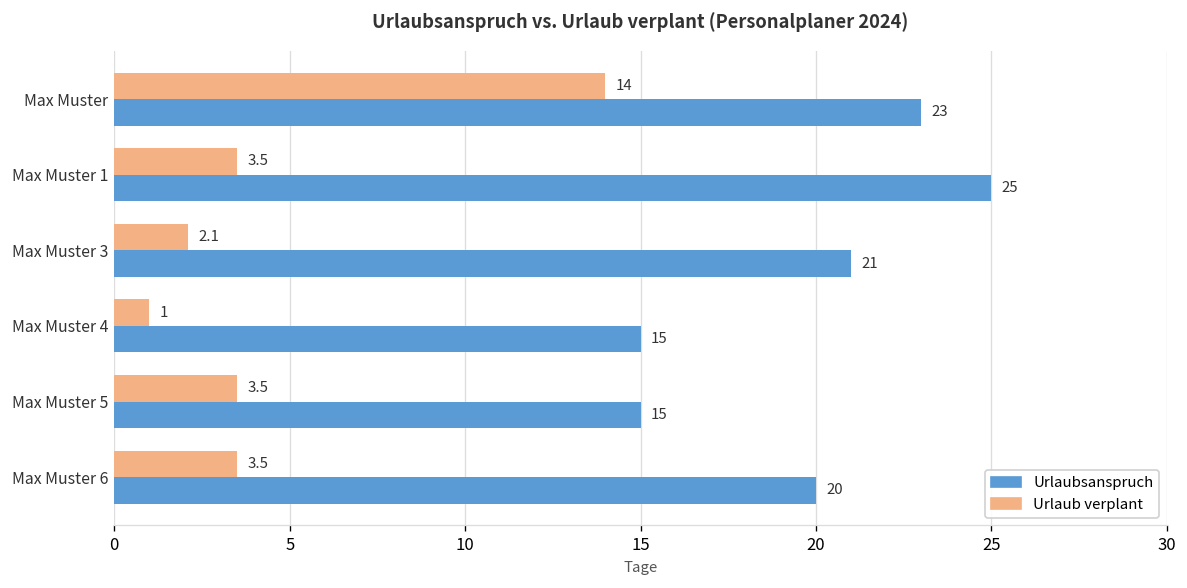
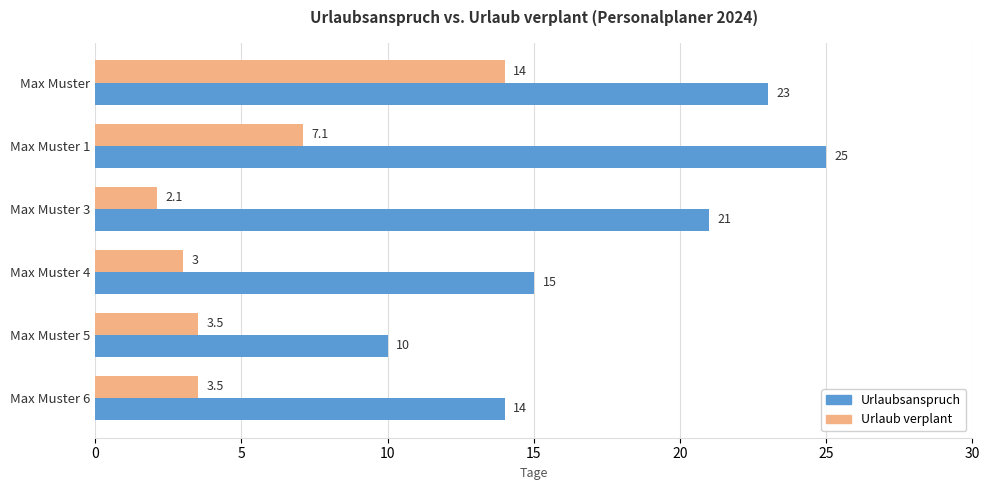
Urlaub verplant, Max Muster 1: 3.5 -> 7.1
Urlaub verplant, Max Muster 4: 1 -> 3
Urlaubsanspruch, Max Muster 5: 15 -> 10
Urlaubsanspruch, Max Muster 6: 20 -> 14
